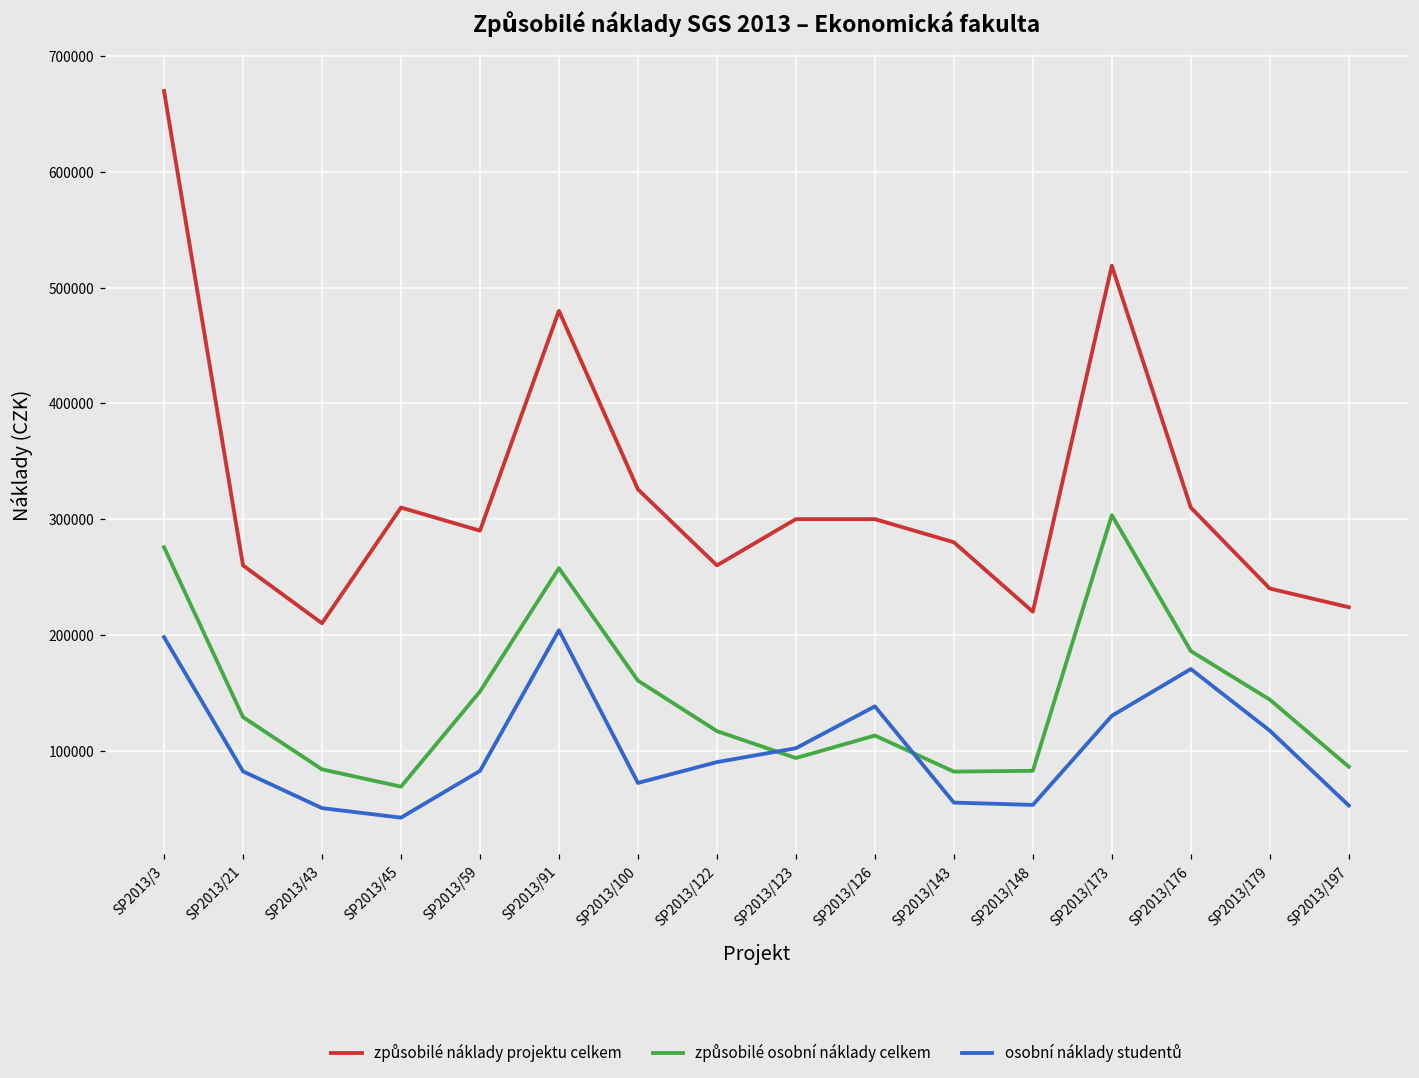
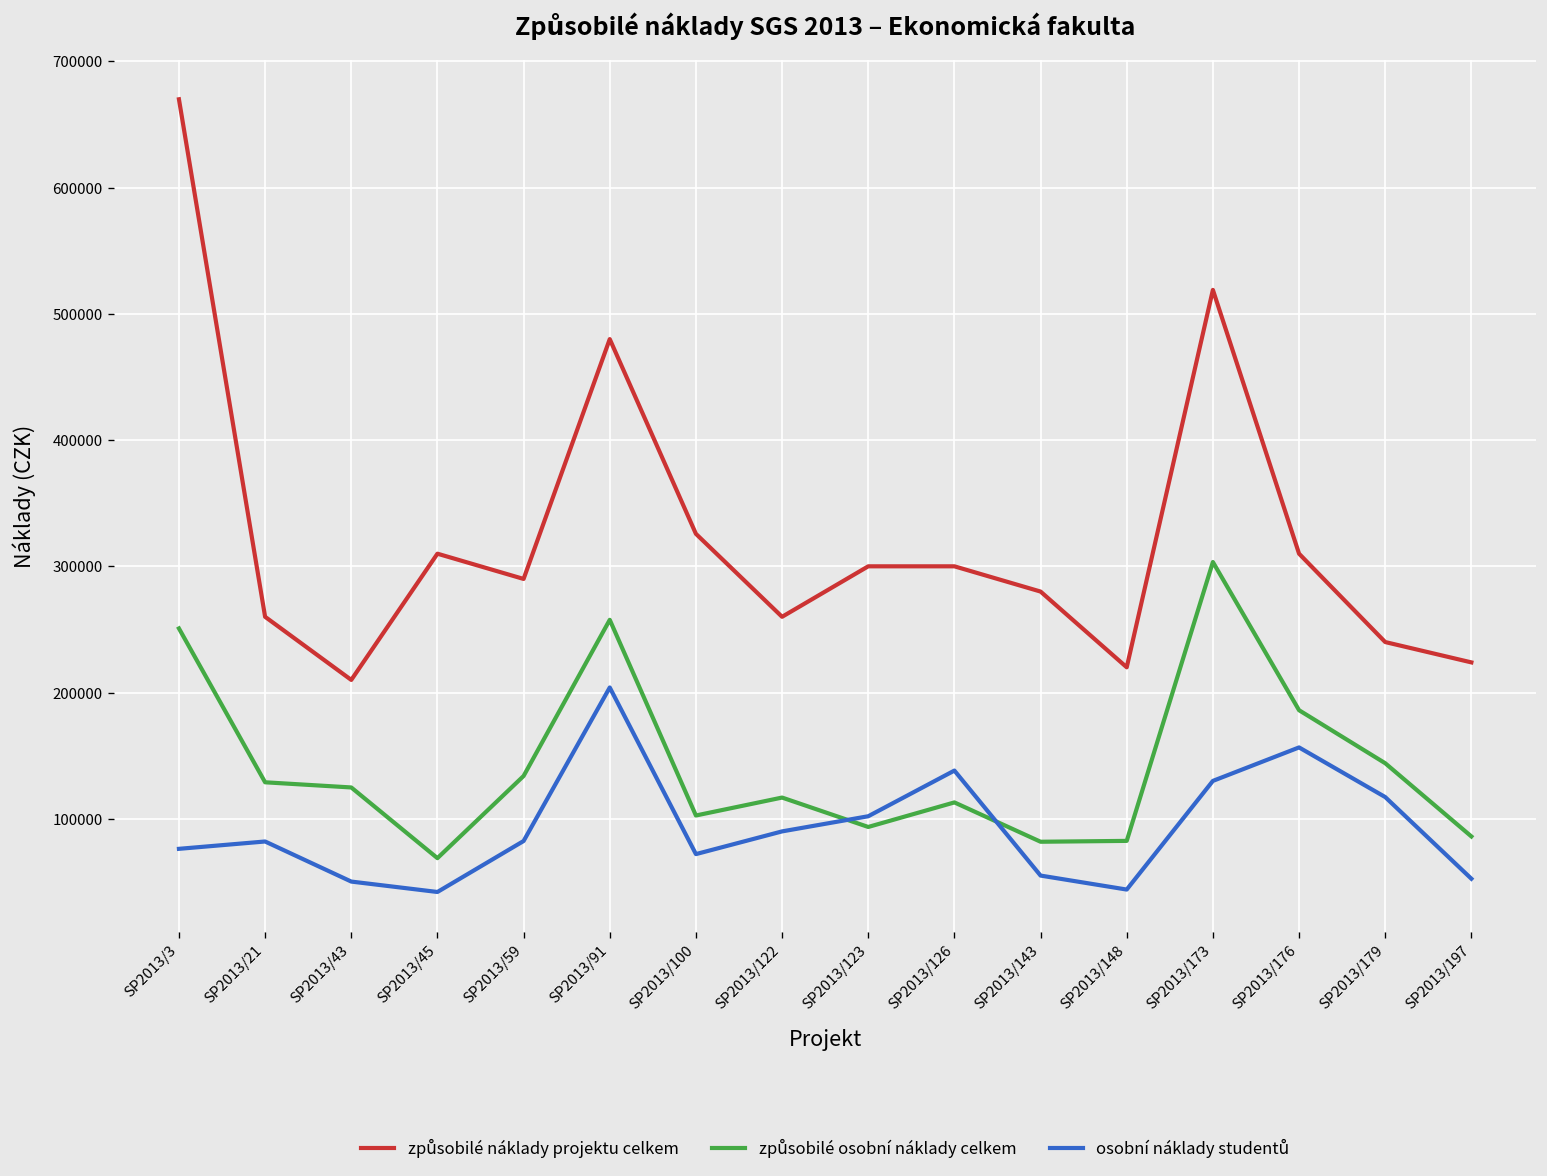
způsobilé osobní náklady celkem, SP2013/3: 276000 -> 251000
osobní náklady studentů, SP2013/3: 198000 -> 76000
způsobilé osobní náklady celkem, SP2013/43: 84000 -> 125000
způsobilé osobní náklady celkem, SP2013/59: 151000 -> 134000
způsobilé osobní náklady celkem, SP2013/100: 160000 -> 103000
osobní náklady studentů, SP2013/148: 53000 -> 44000
osobní náklady studentů, SP2013/176: 170000 -> 157000
